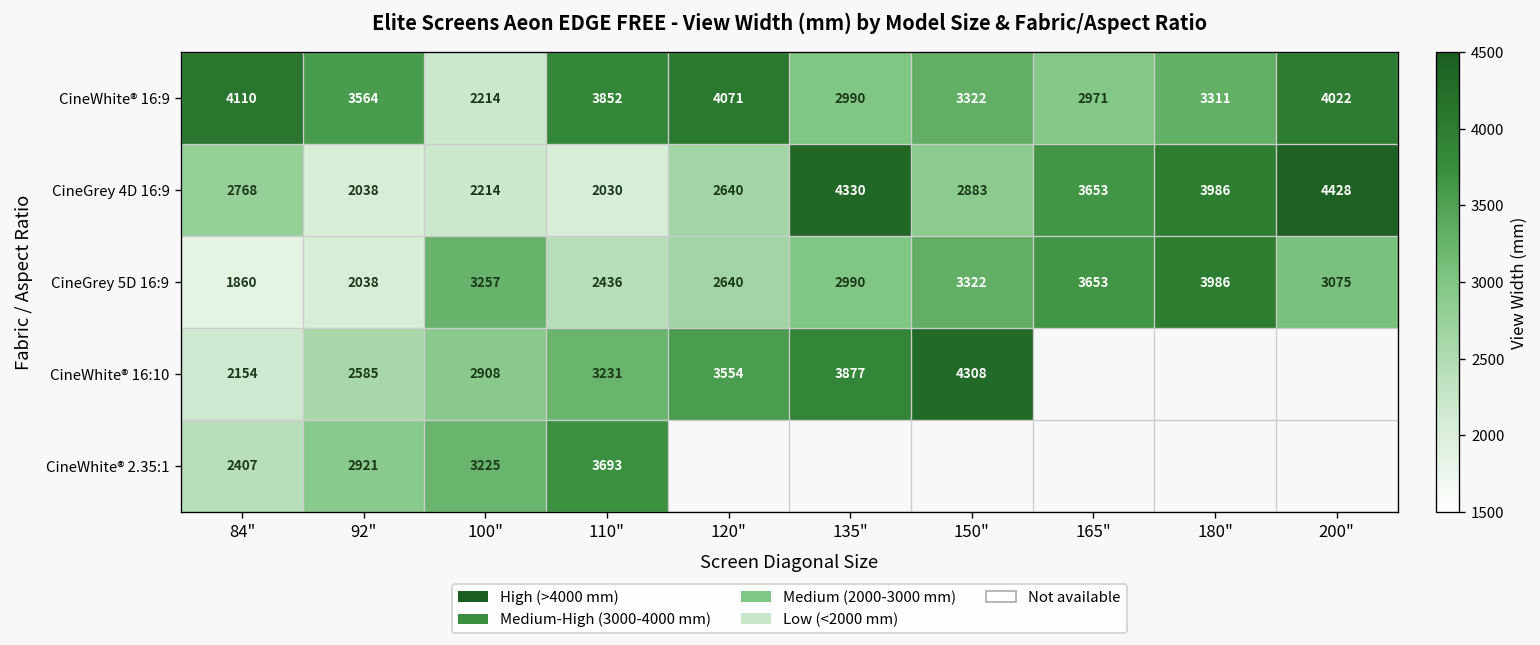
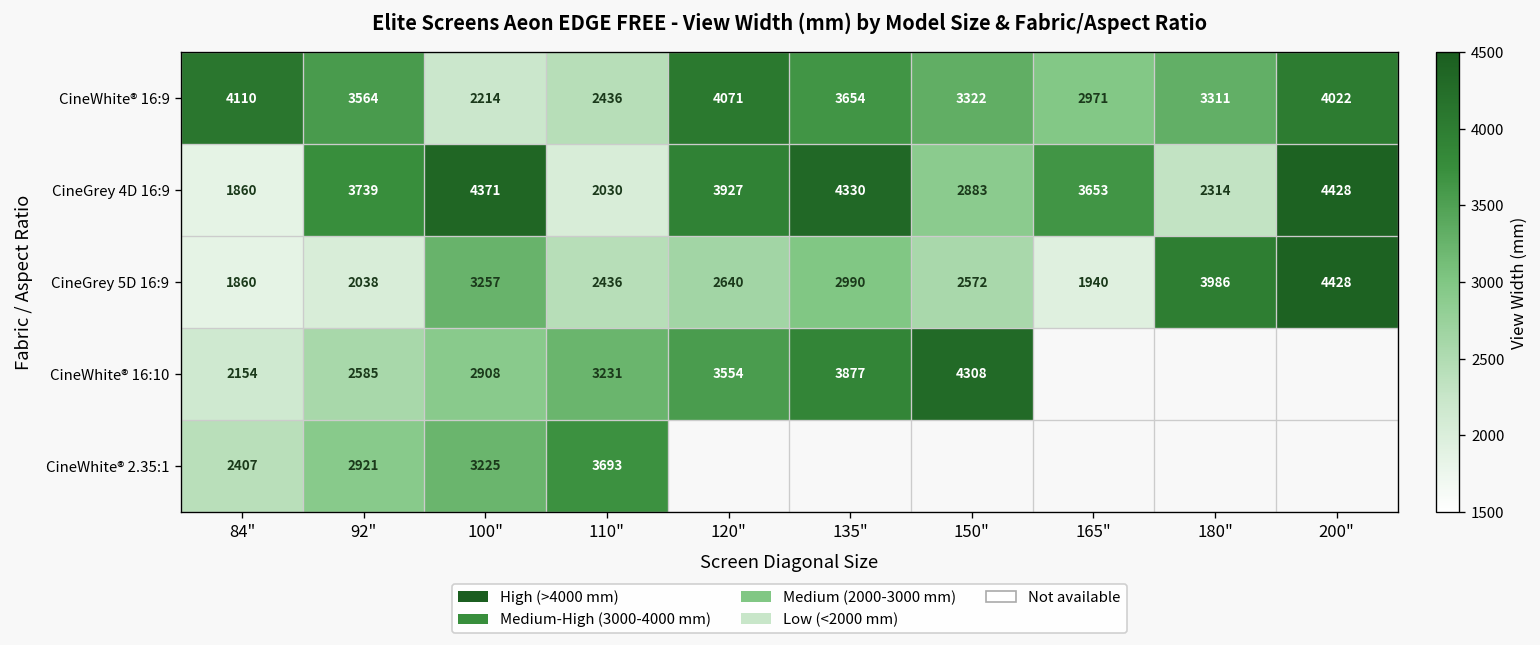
CineWhite® 16:9, 110": 3852 -> 2436
CineWhite® 16:9, 135": 2990 -> 3654
CineGrey 4D 16:9, 84": 2768 -> 1860
CineGrey 4D 16:9, 92": 2038 -> 3739
CineGrey 4D 16:9, 100": 2214 -> 4371
CineGrey 4D 16:9, 120": 2640 -> 3927
CineGrey 4D 16:9, 180": 3986 -> 2314
CineGrey 5D 16:9, 150": 3322 -> 2572
CineGrey 5D 16:9, 165": 3653 -> 1940
CineGrey 5D 16:9, 200": 3075 -> 4428
